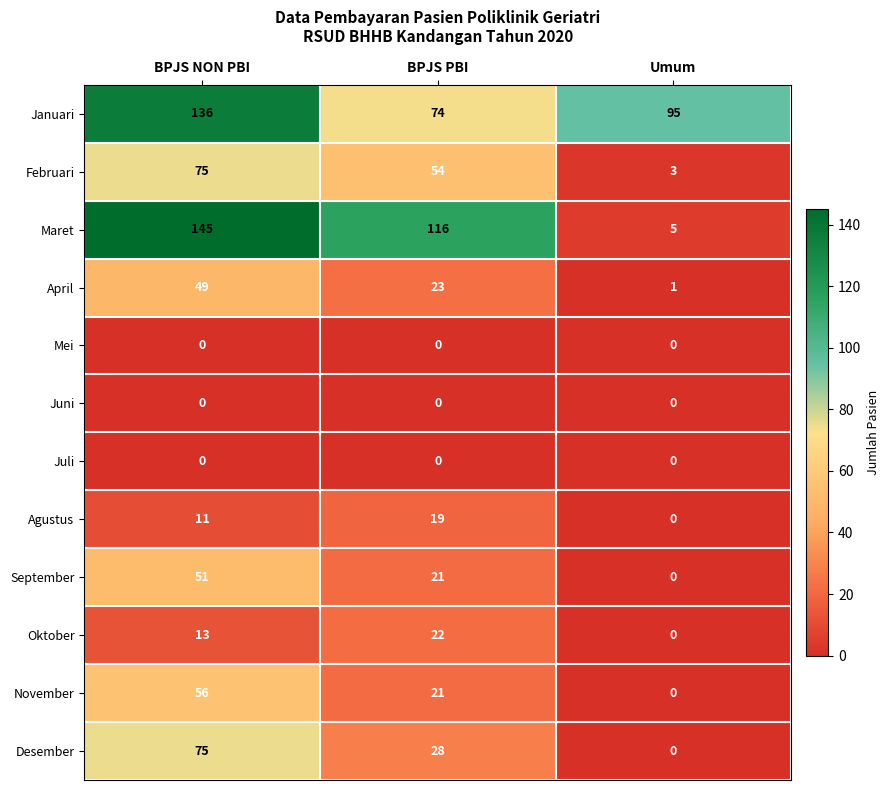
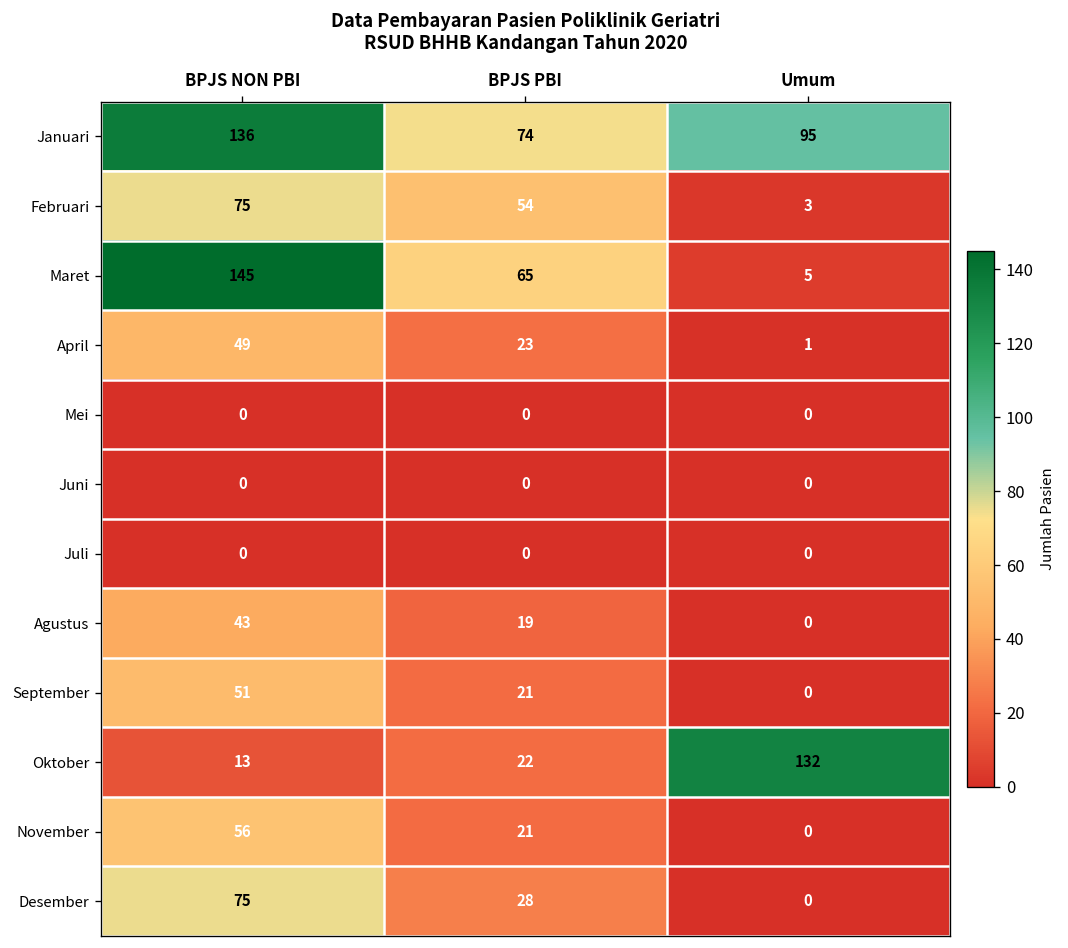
Maret, BPJS PBI: 116 -> 65
Agustus, BPJS NON PBI: 11 -> 43
Oktober, Umum: 0 -> 132
